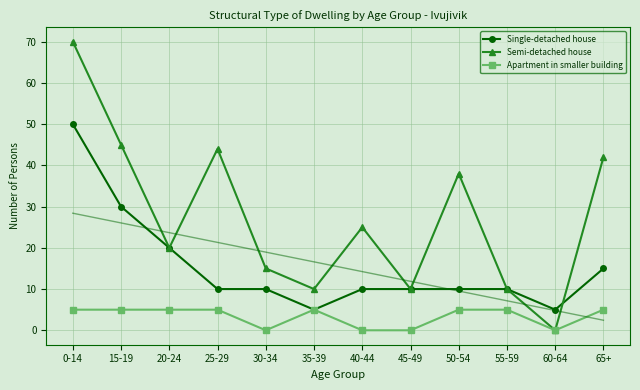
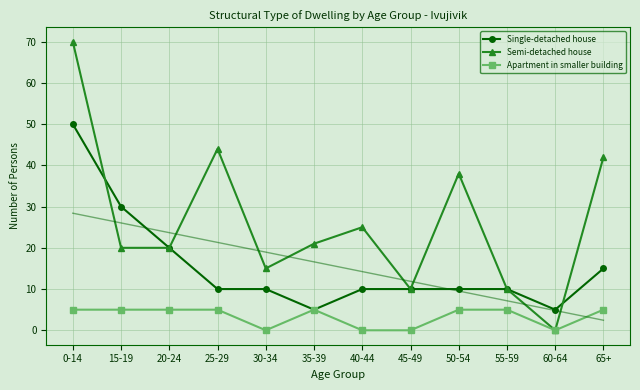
Semi-detached house, 15-19: 45 -> 20
Semi-detached house, 35-39: 10 -> 21
